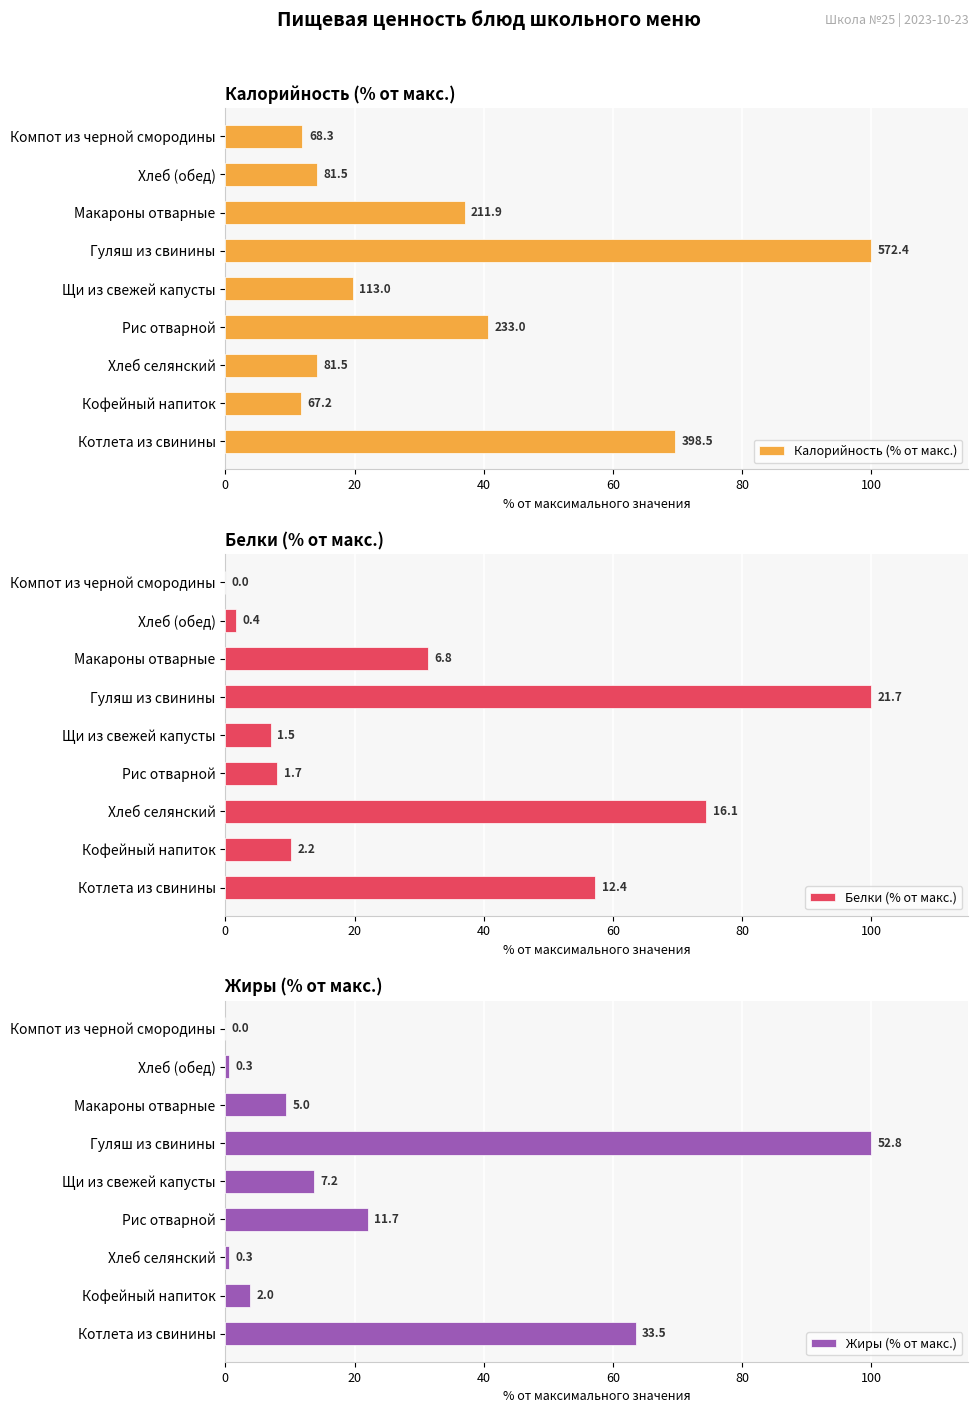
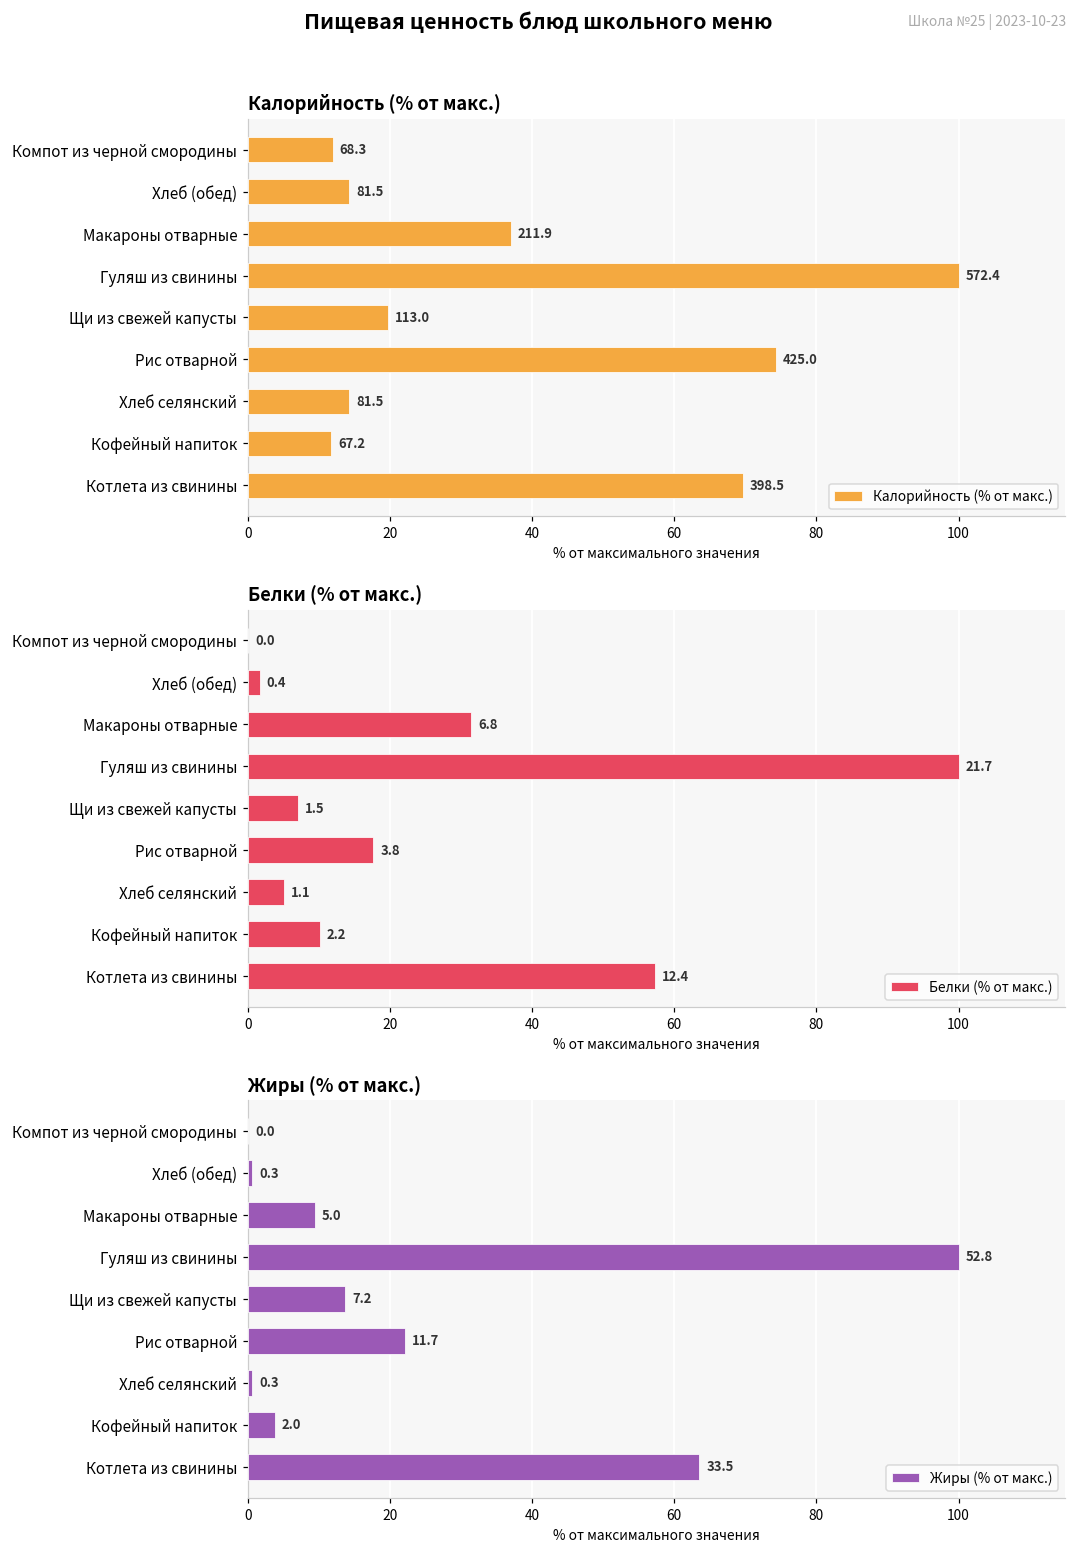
Калорийность (% от макс.), Рис отварной: 233.0 -> 425.0
Белки (% от макс.), Рис отварной: 1.7 -> 3.8
Белки (% от макс.), Хлеб селянский: 16.1 -> 1.1
